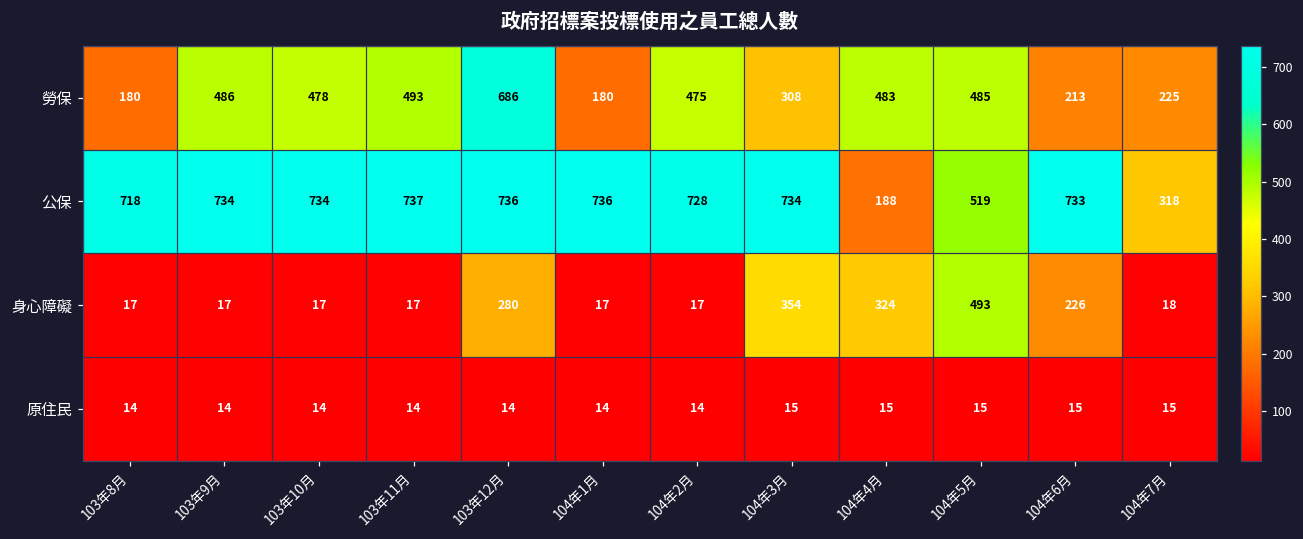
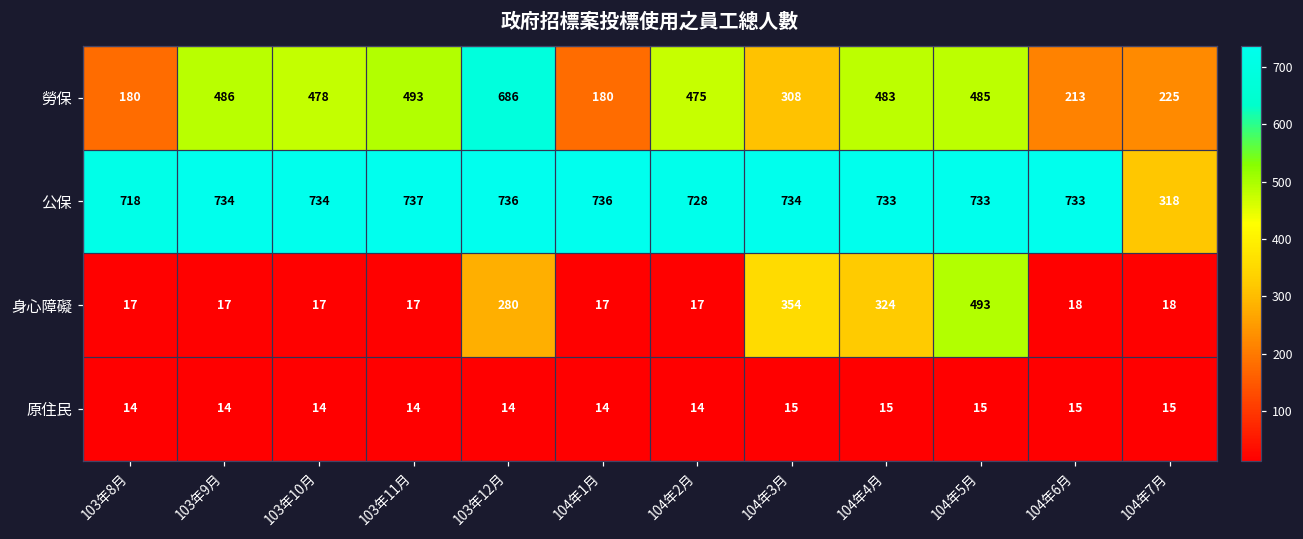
公保, 104年4月: 188 -> 733
公保, 104年5月: 519 -> 733
身心障礙, 104年6月: 226 -> 18
